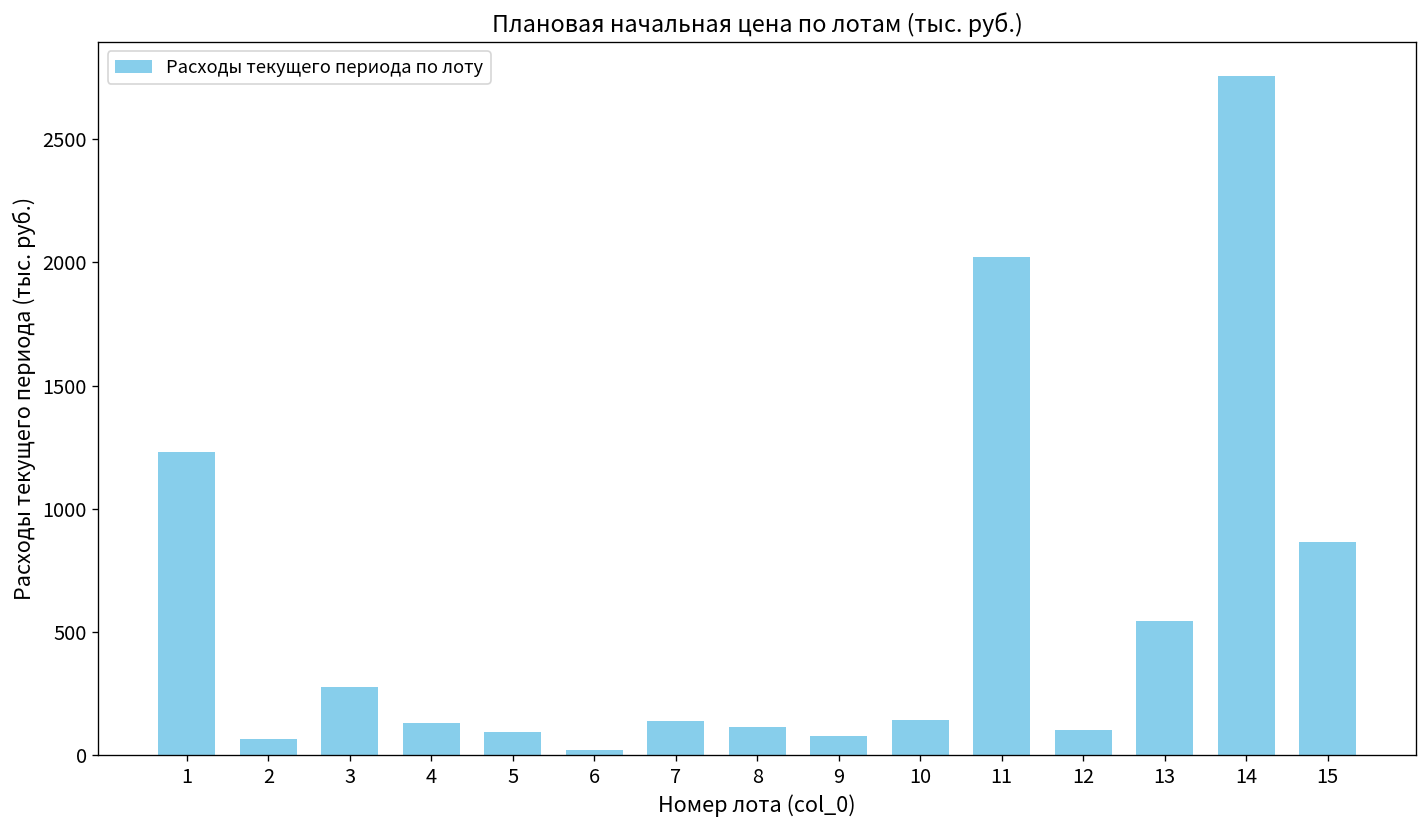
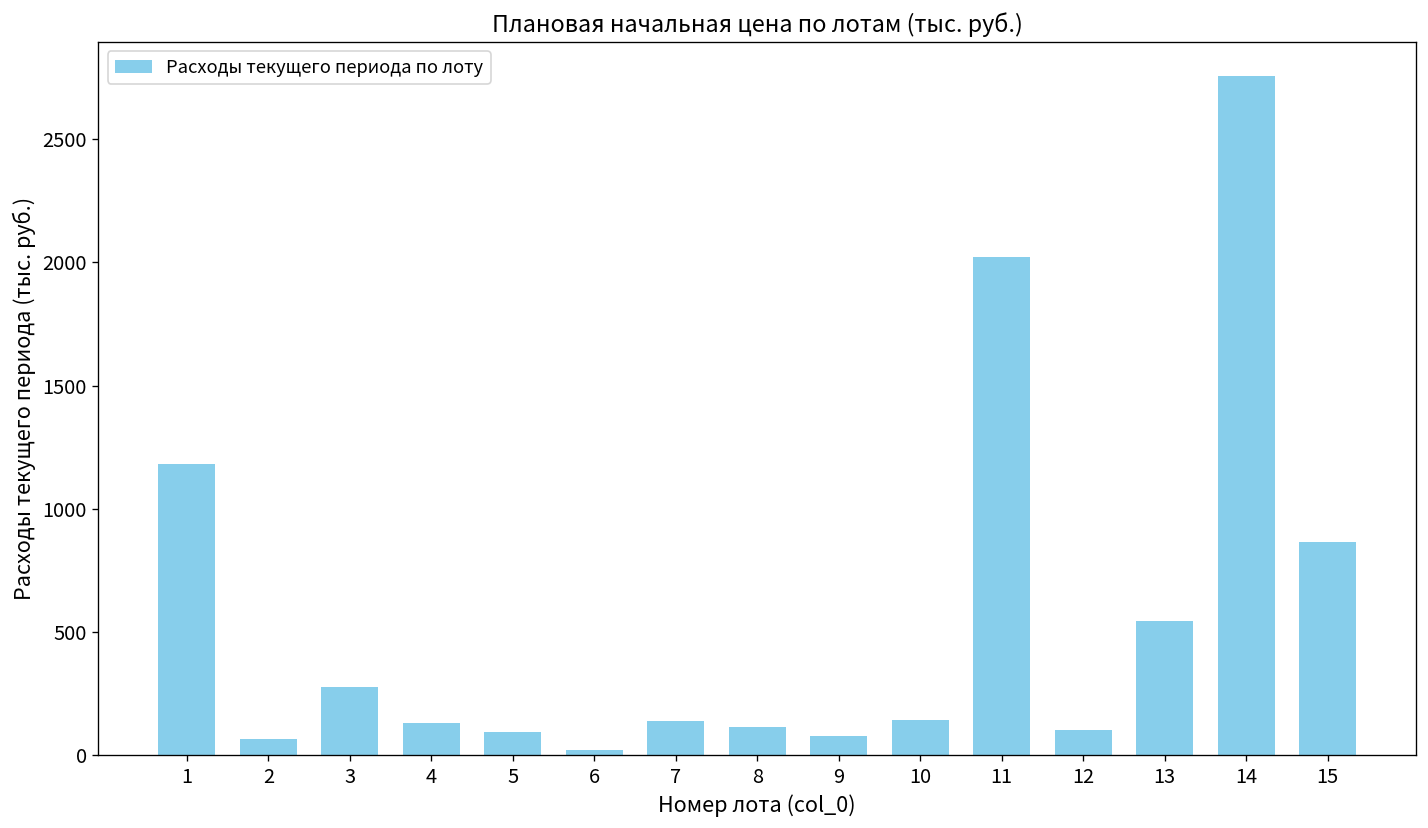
1: 1230 -> 1180
